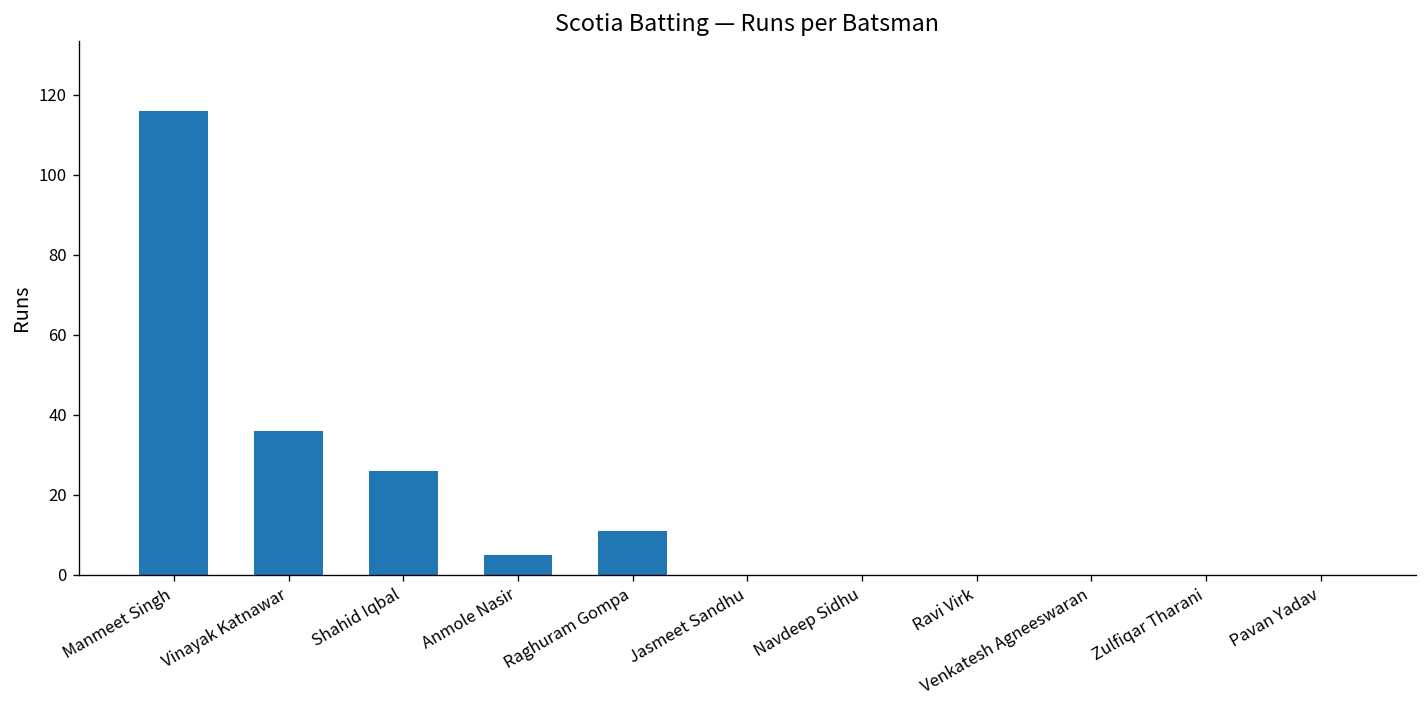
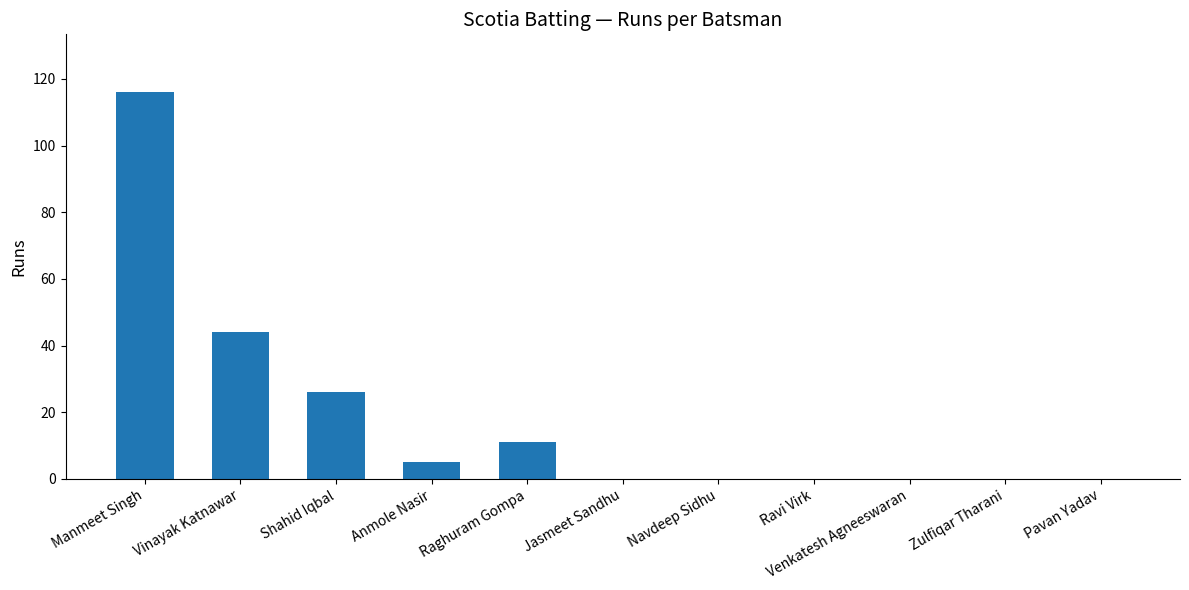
Vinayak Katnawar: 36 -> 44
